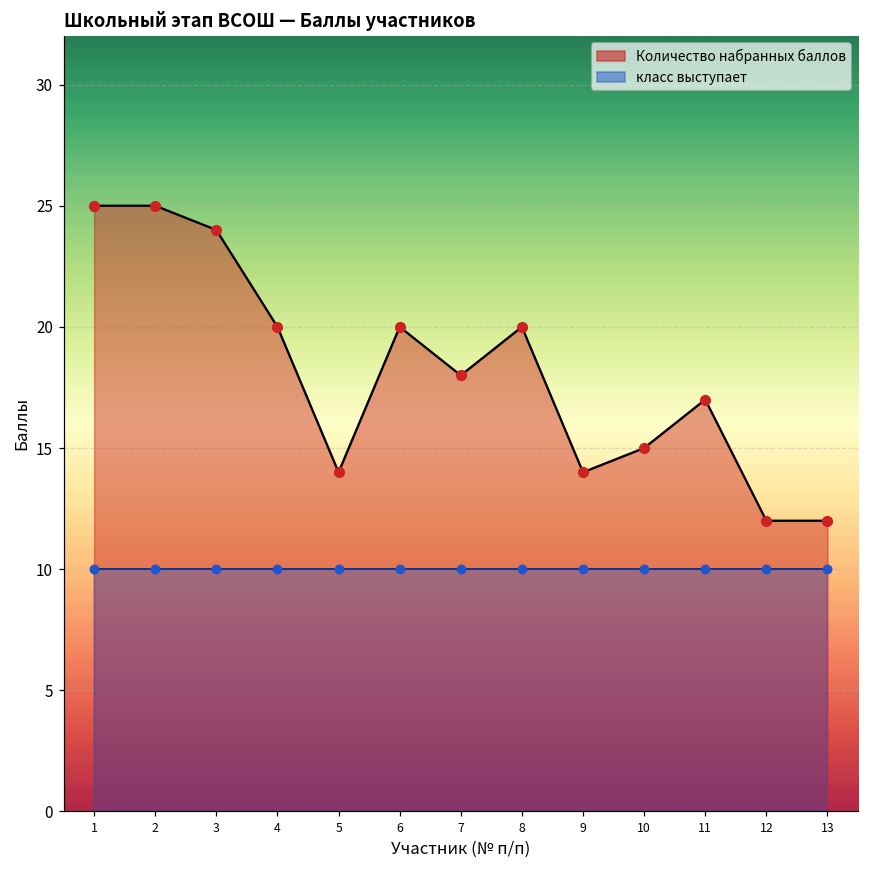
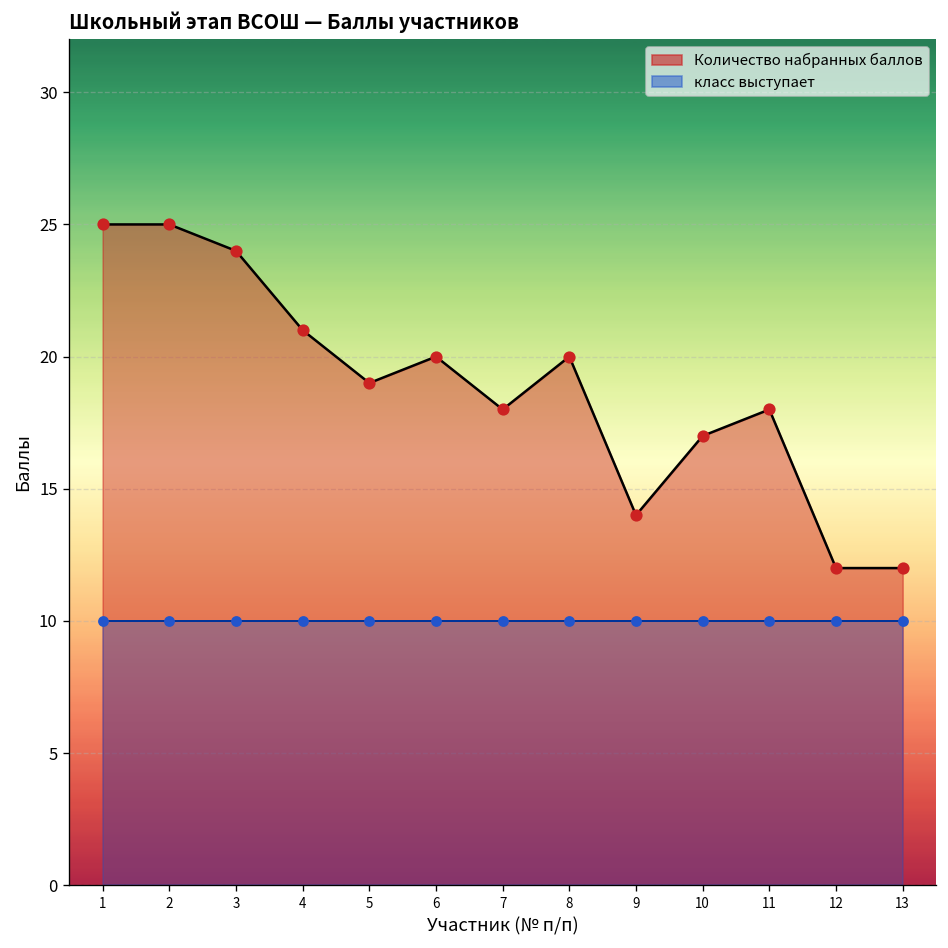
Количество набранных баллов, 4: 20 -> 21
Количество набранных баллов, 5: 14 -> 19
Количество набранных баллов, 10: 15 -> 17
Количество набранных баллов, 11: 17 -> 18
